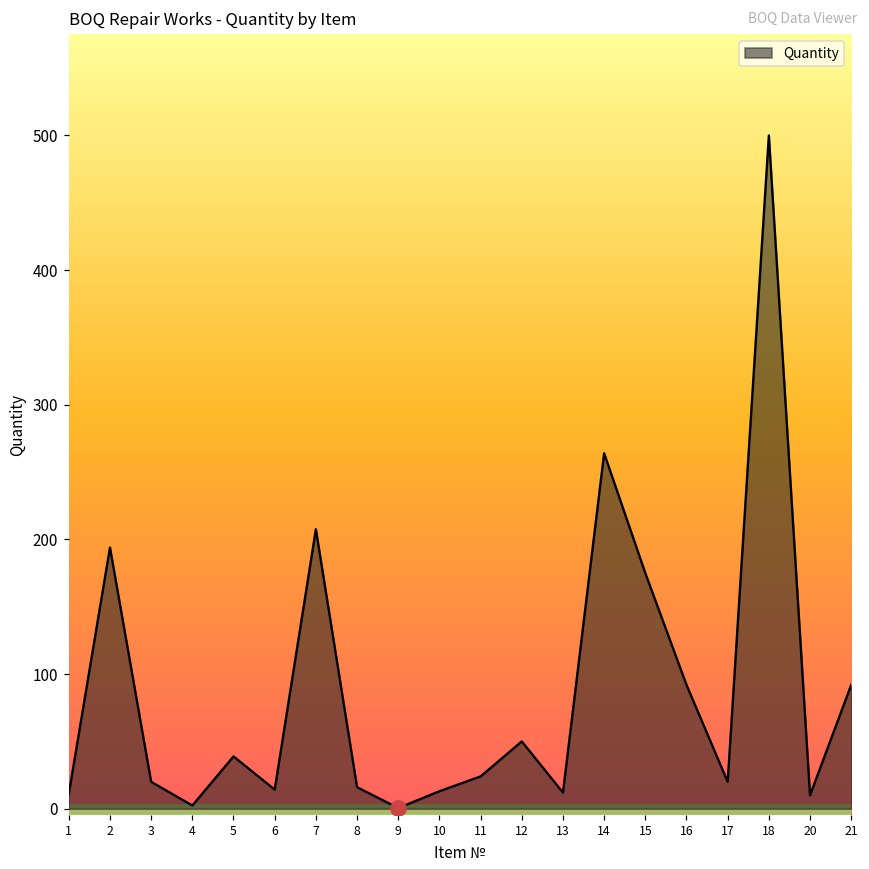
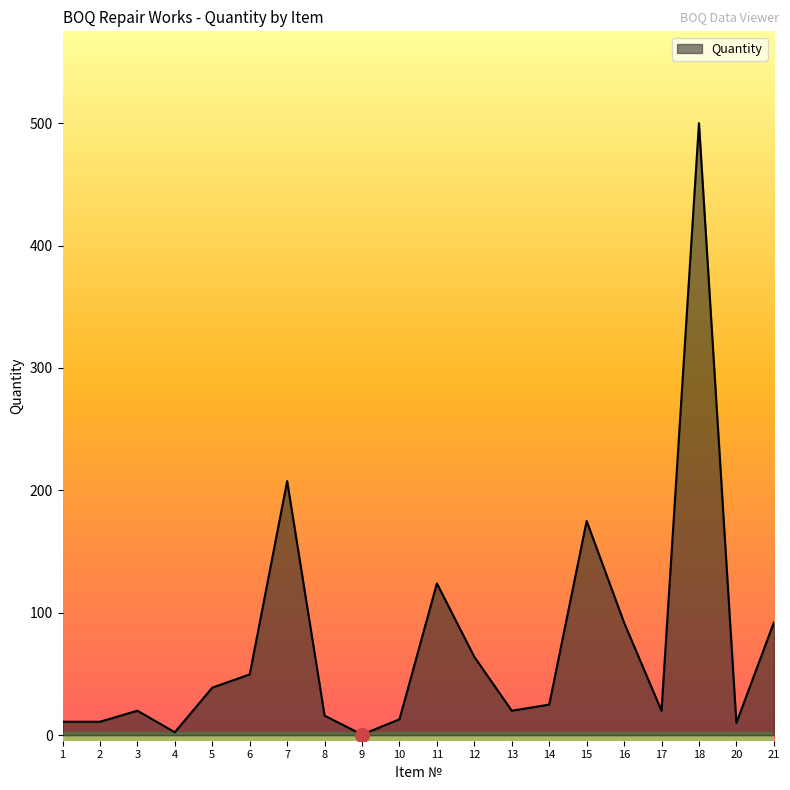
Quantity, 2: 194 -> 11
Quantity, 6: 14 -> 50
Quantity, 11: 24 -> 124
Quantity, 12: 50 -> 64
Quantity, 13: 12 -> 20
Quantity, 14: 264 -> 25
